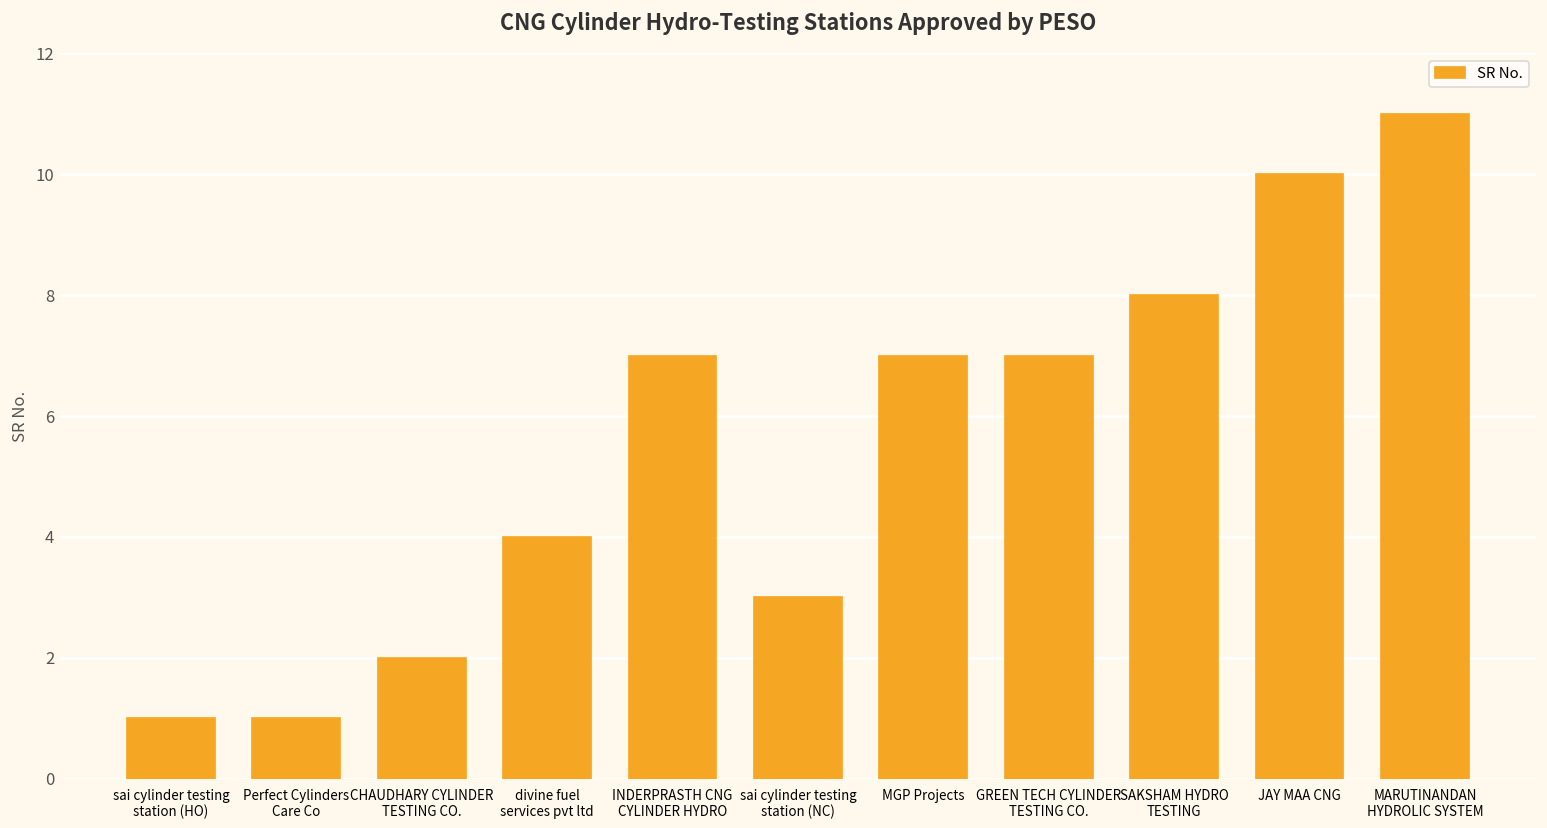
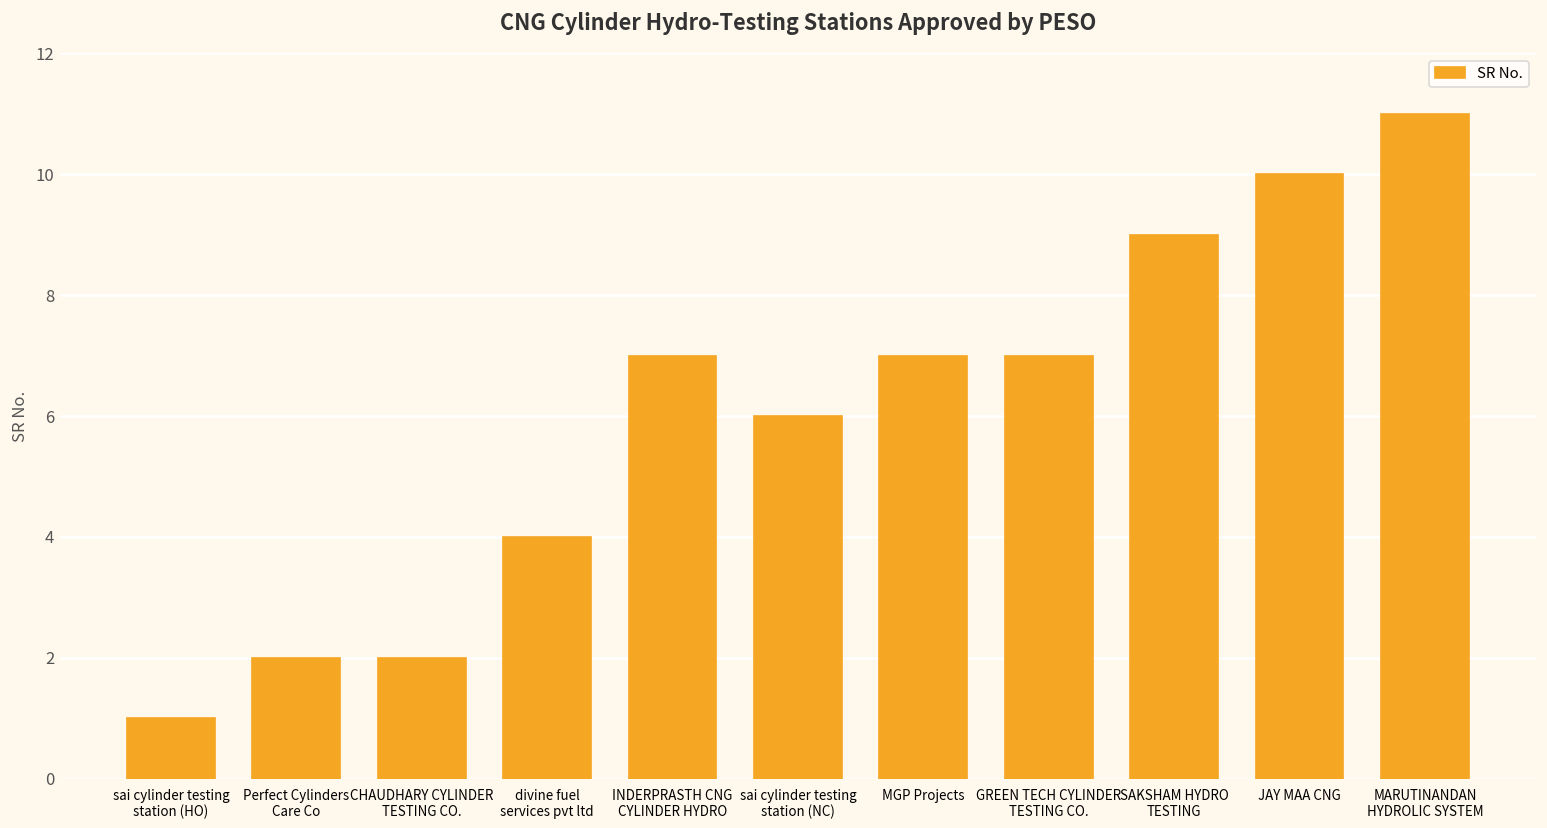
Perfect Cylinders Care Co: 1 -> 2
sai cylinder testing station (NC): 3 -> 6
SAKSHAM HYDRO TESTING: 8 -> 9
